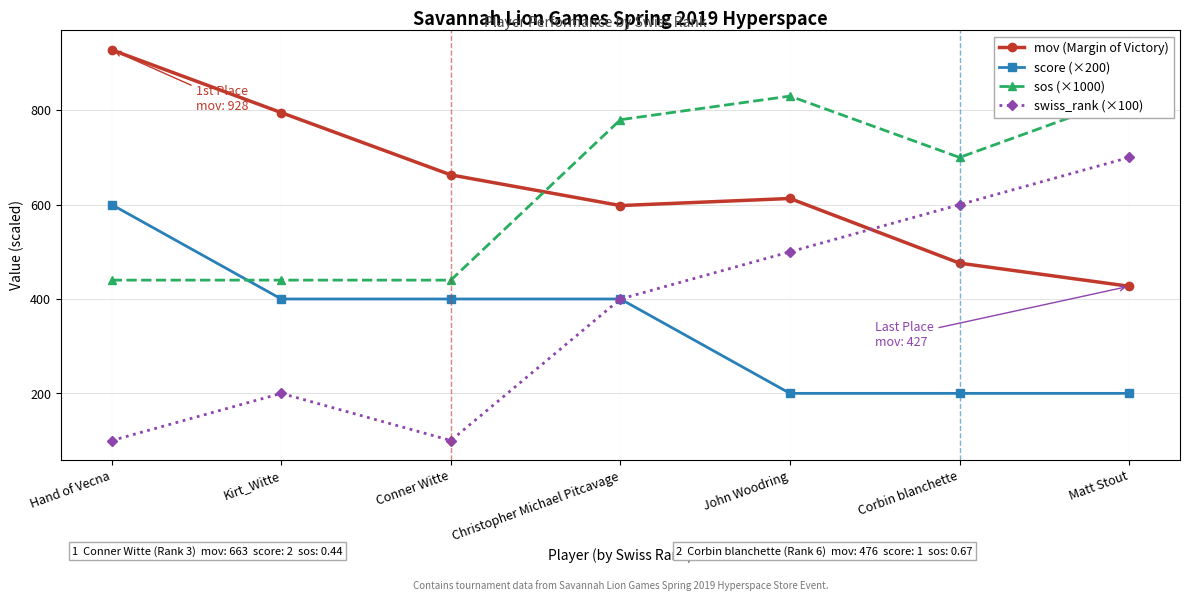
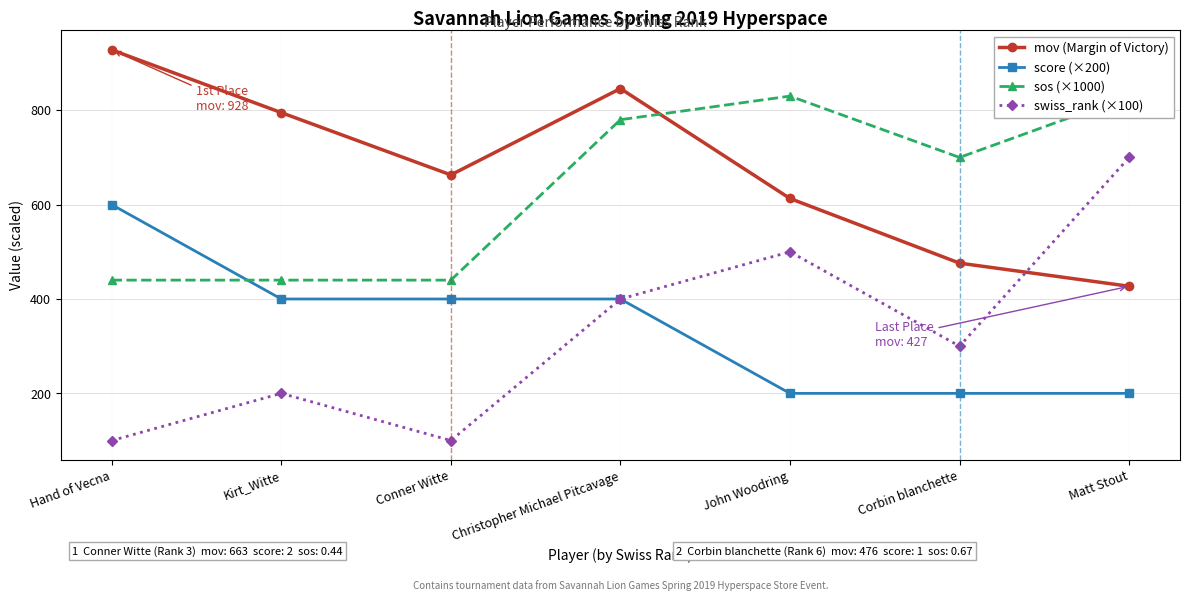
mov (Margin of Victory), Christopher Michael Pitcavage: 600 -> 850
swiss_rank (×100), Corbin blanchette: 600 -> 300
